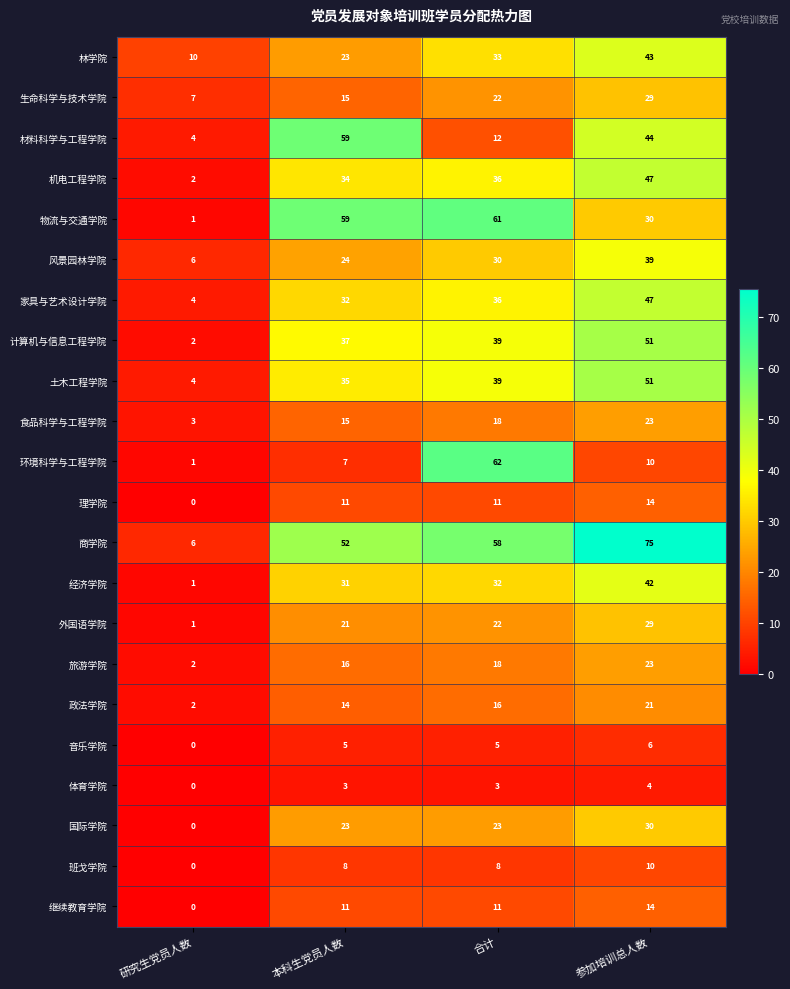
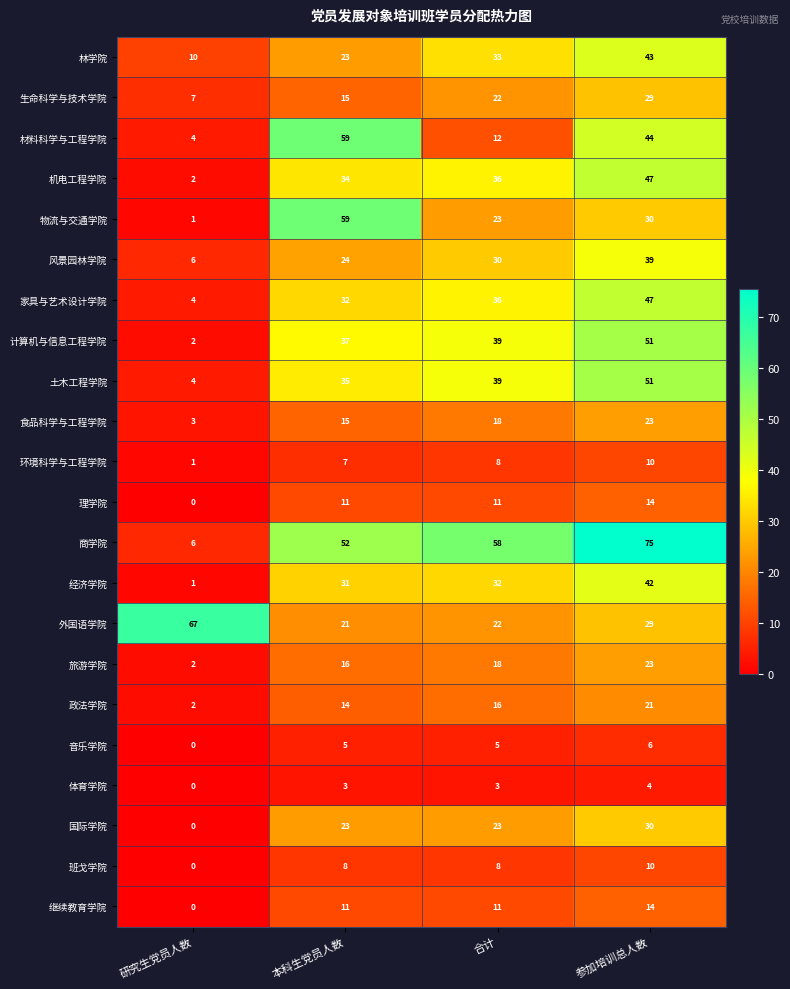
物流与交通学院, 合计: 61 -> 23
环境科学与工程学院, 合计: 62 -> 8
外国语学院, 研究生党员人数: 1 -> 67
